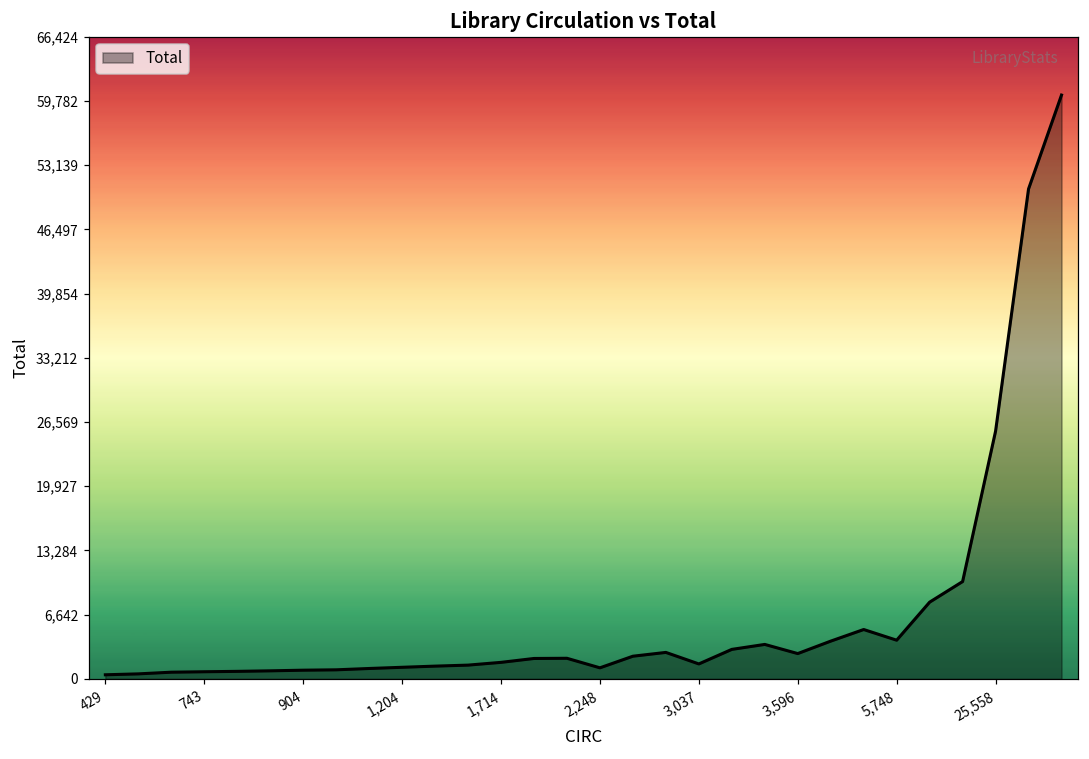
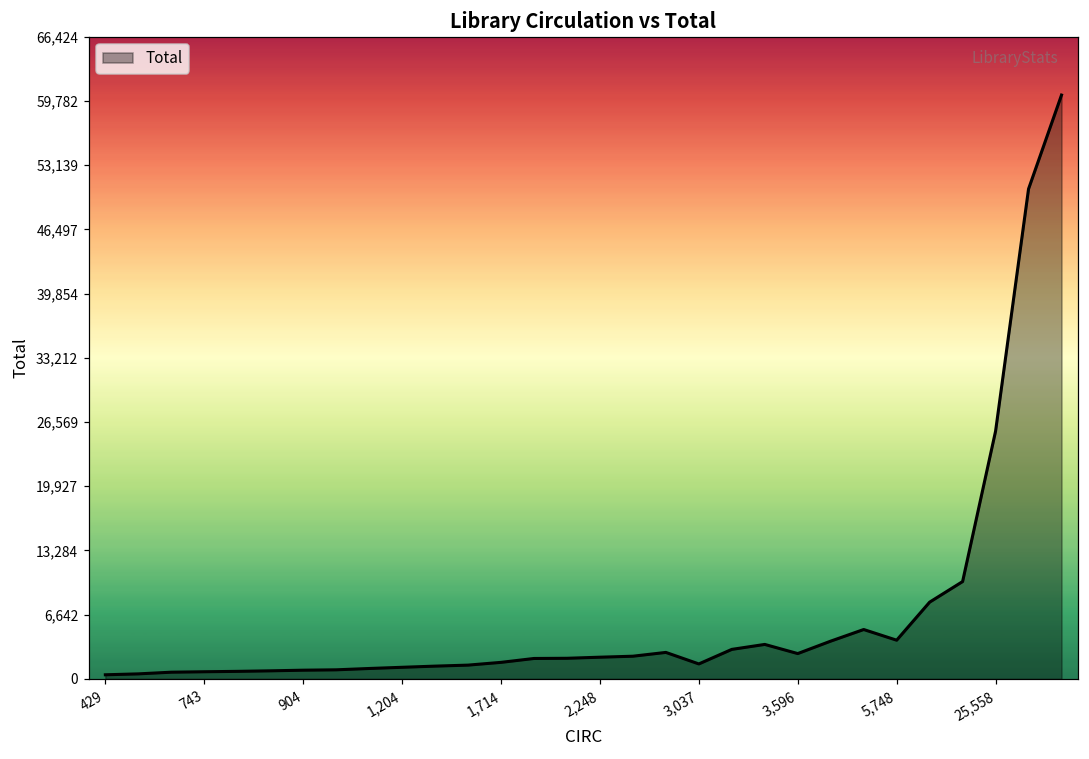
2,248: 1,000 -> 2,000
